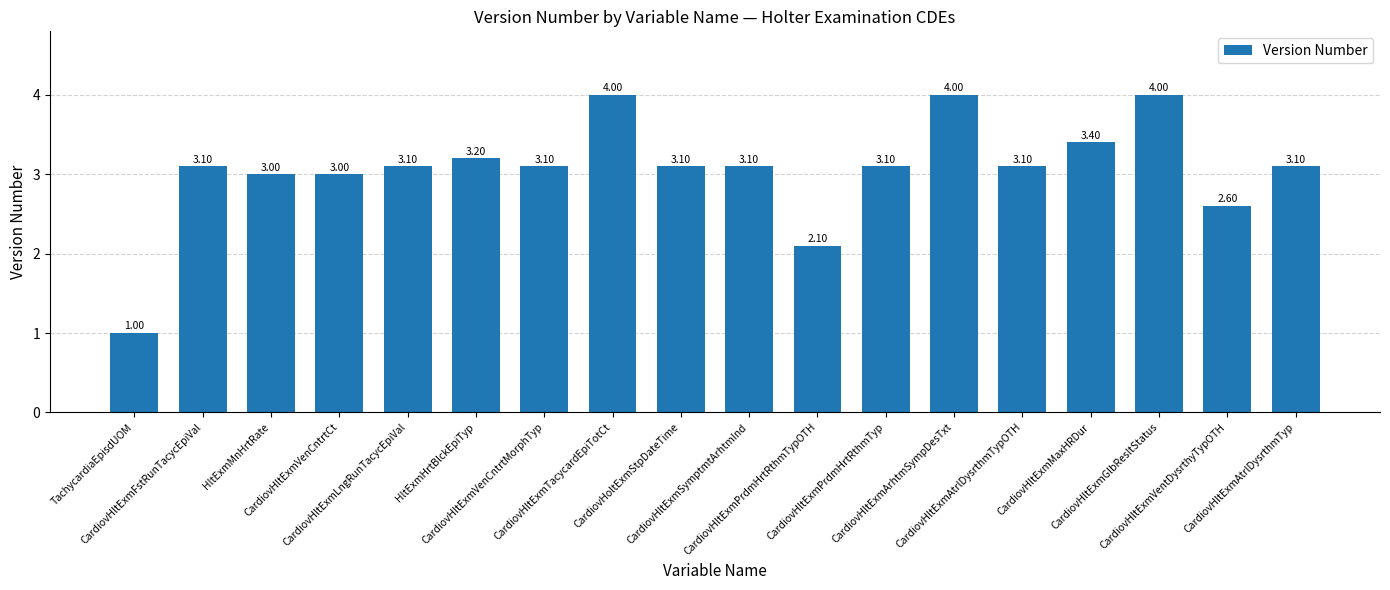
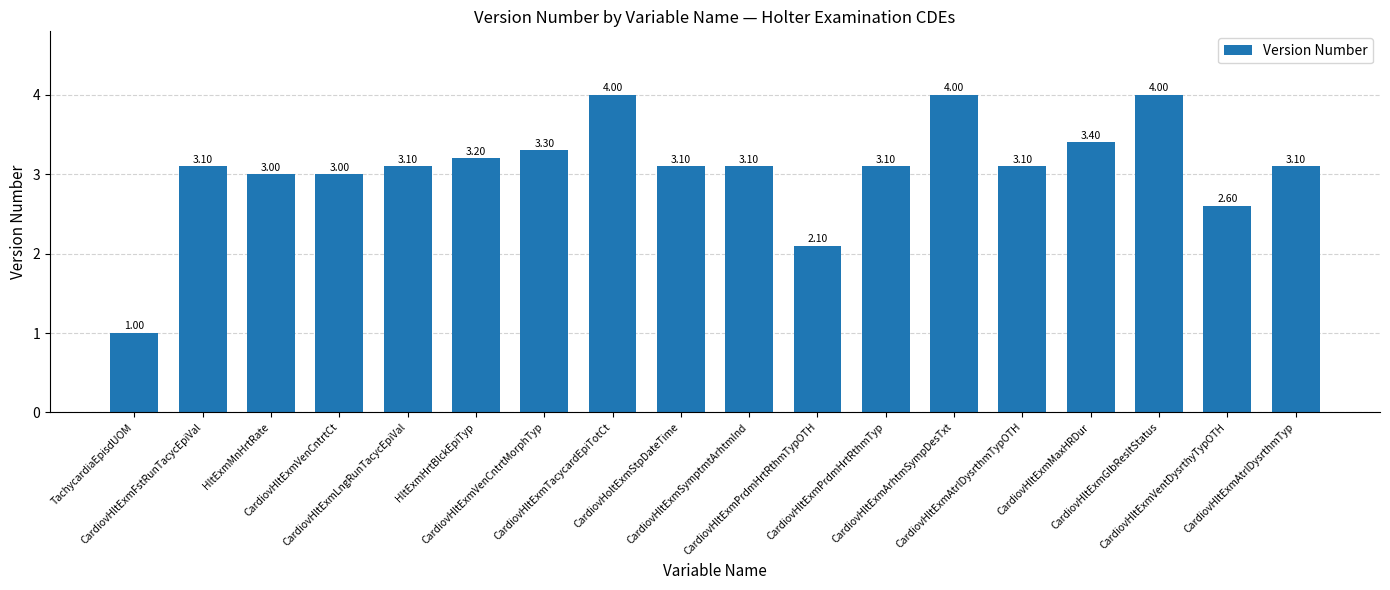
CardiovHltExmVenCntrtMorphTyp: 3.10 -> 3.30
